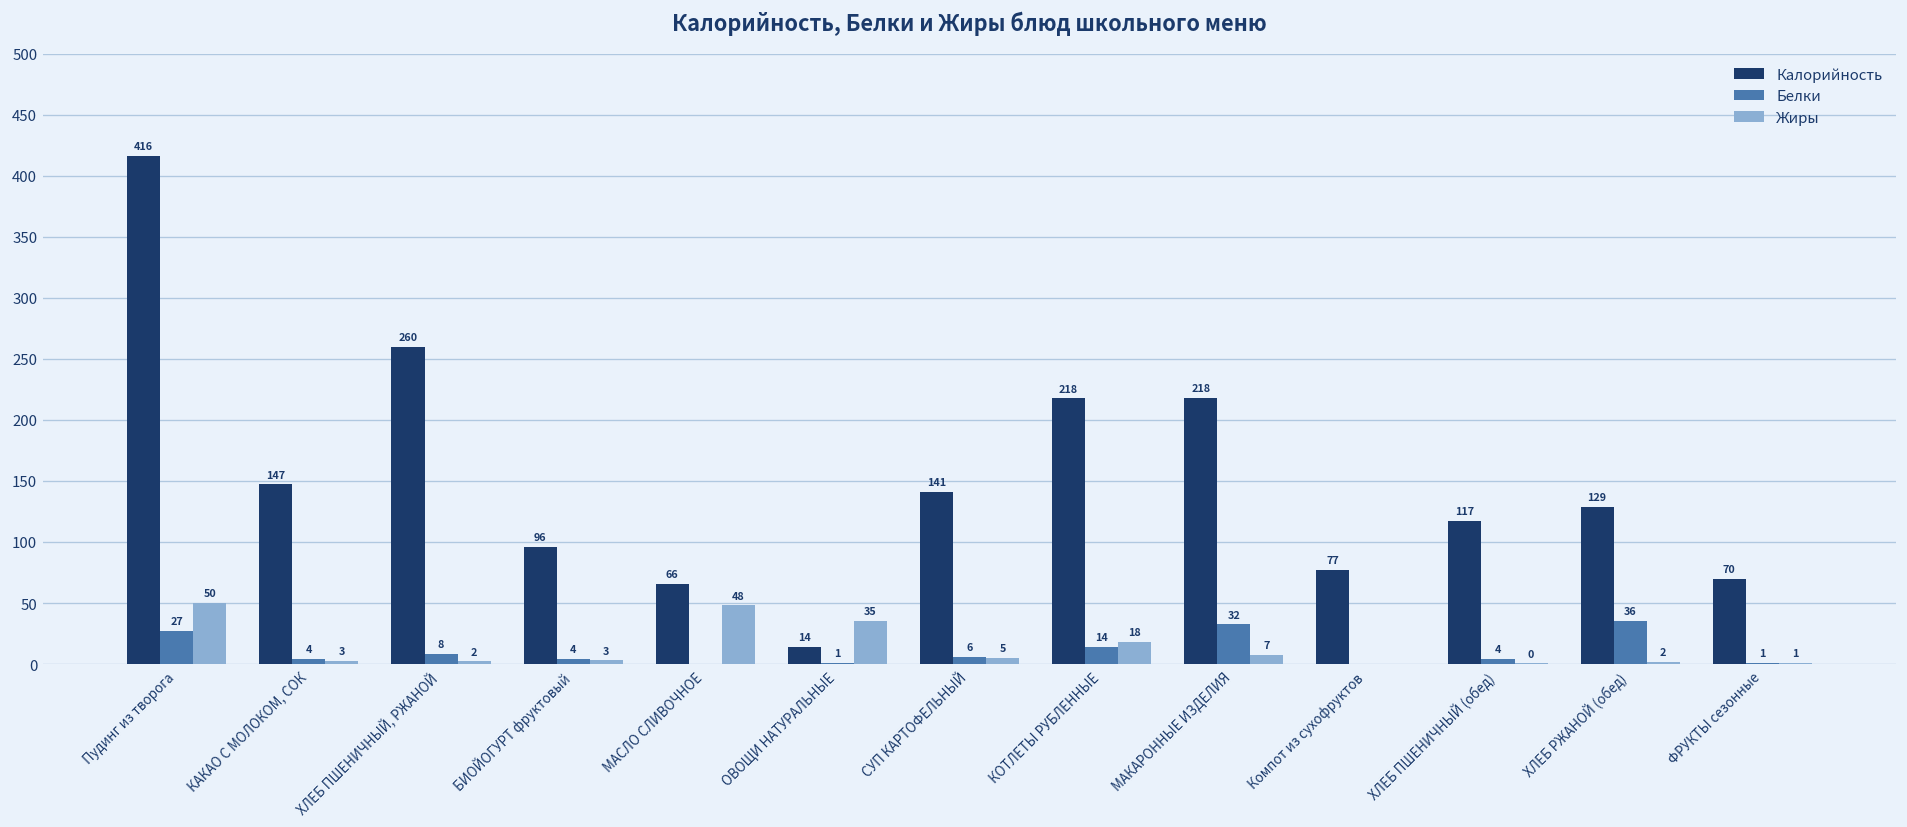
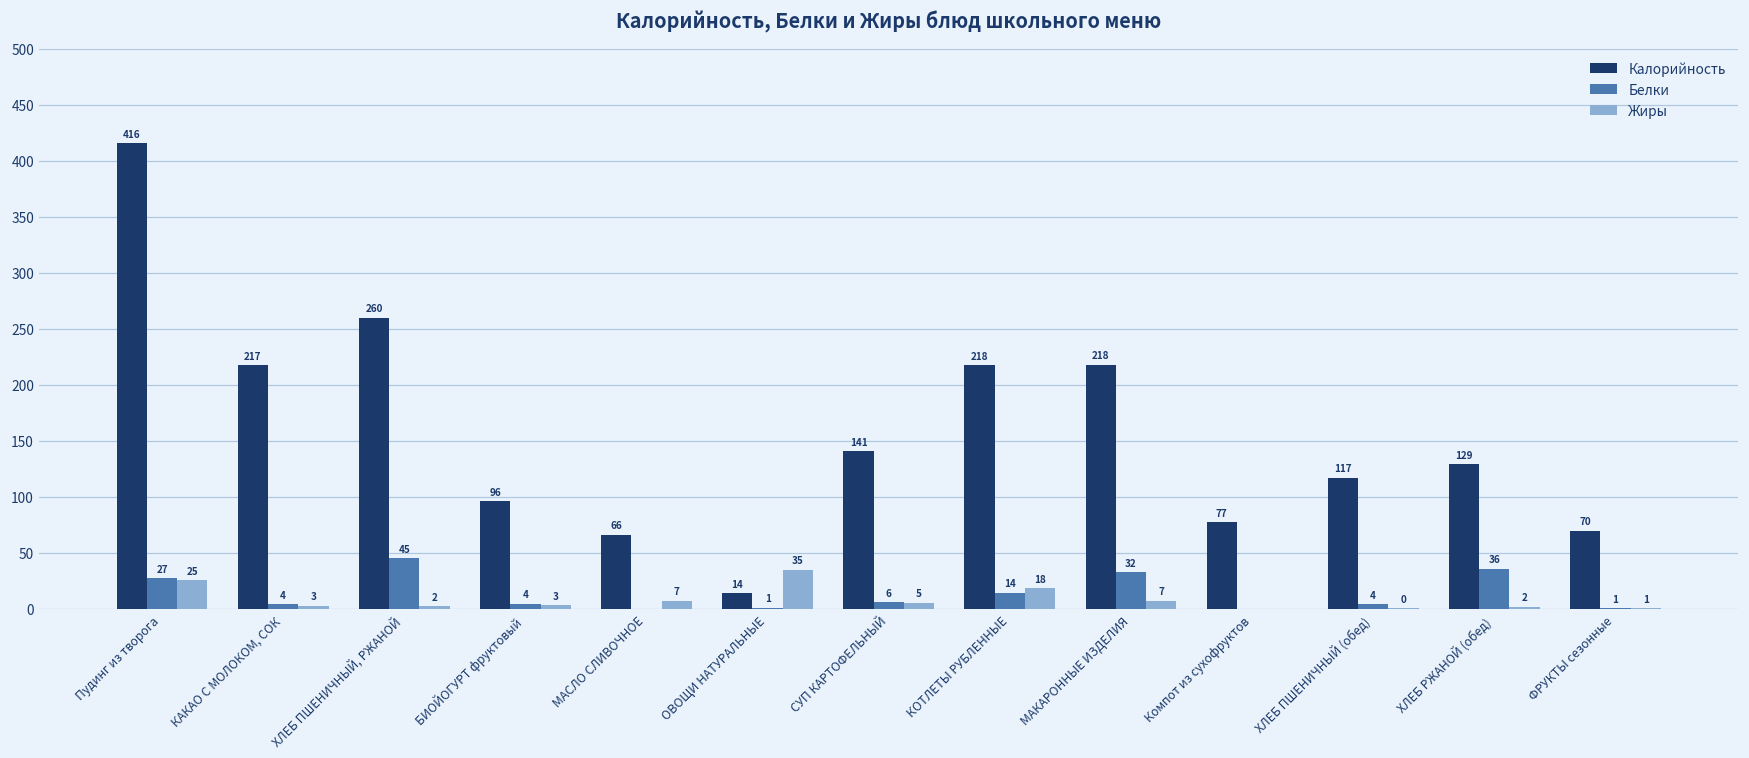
Жиры, Пудинг из творога: 50 -> 25
Калорийность, КАКАО С МОЛОКОМ, СОК: 147 -> 217
Белки, ХЛЕБ ПШЕНИЧНЫЙ, РЖАНОЙ: 8 -> 45
Жиры, МАСЛО СЛИВОЧНОЕ: 48 -> 7
